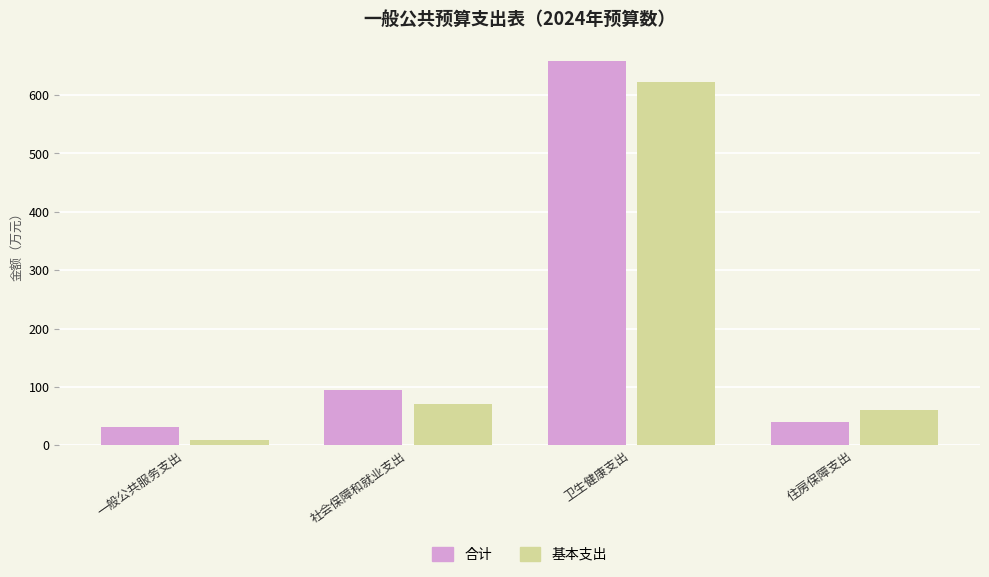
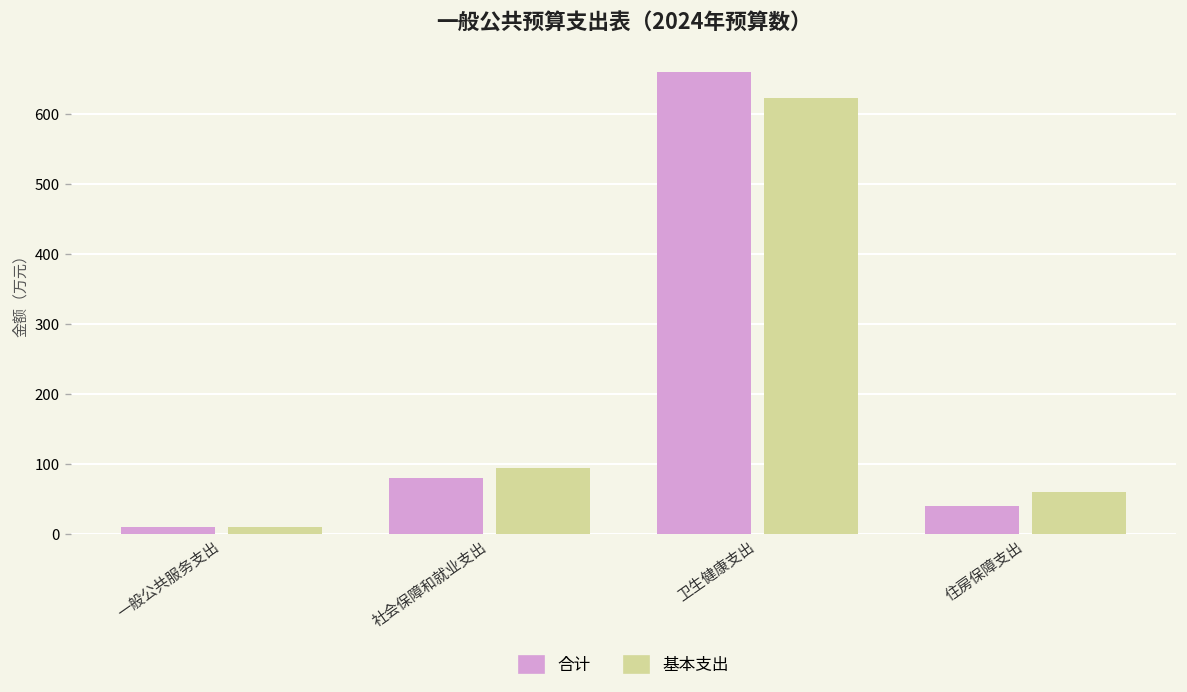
合计, 一般公共服务支出: 30 -> 10
合计, 社会保障和就业支出: 90 -> 80
基本支出, 社会保障和就业支出: 70 -> 90
